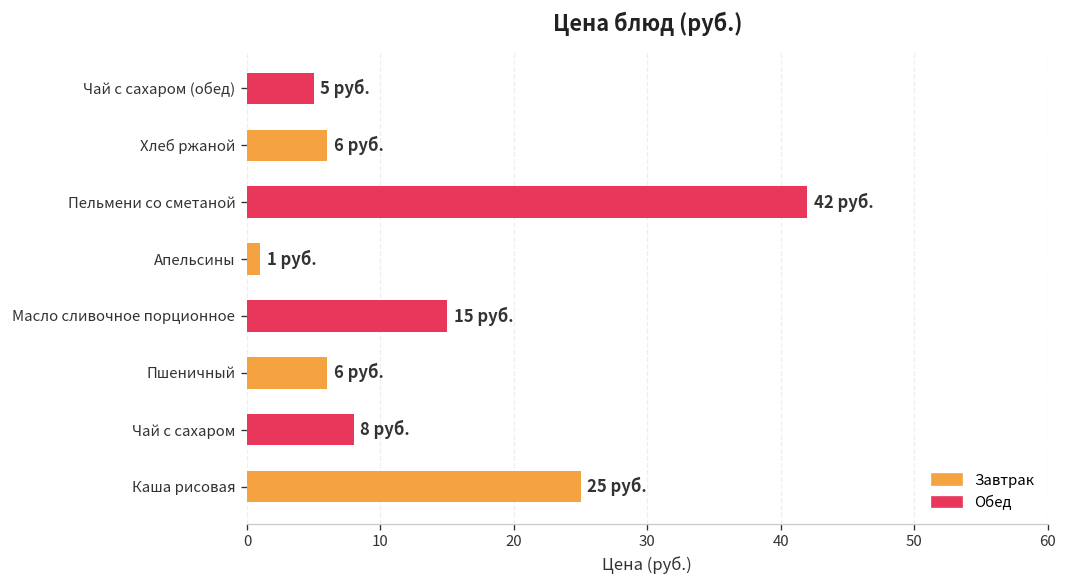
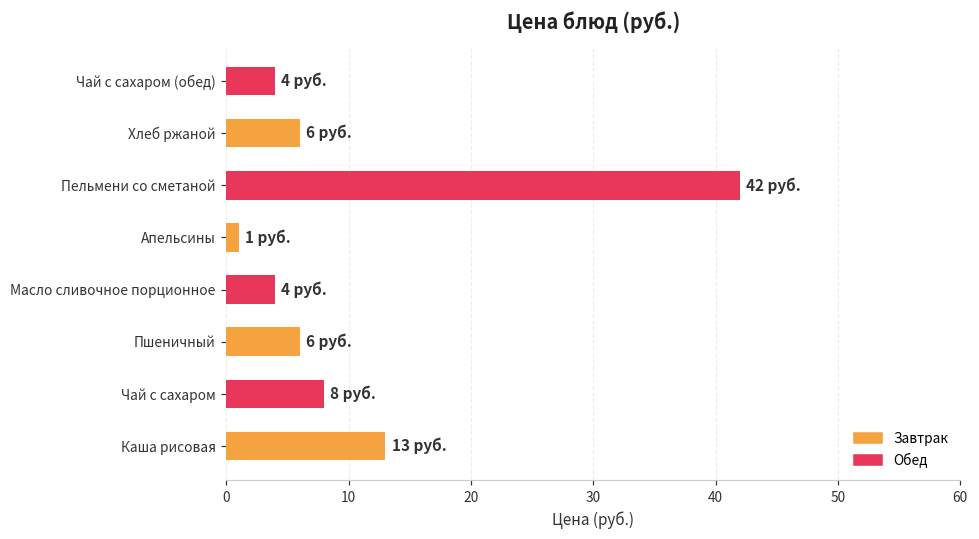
Чай с сахаром (обед): 5 -> 4
Масло сливочное порционное: 15 -> 4
Каша рисовая: 25 -> 13
